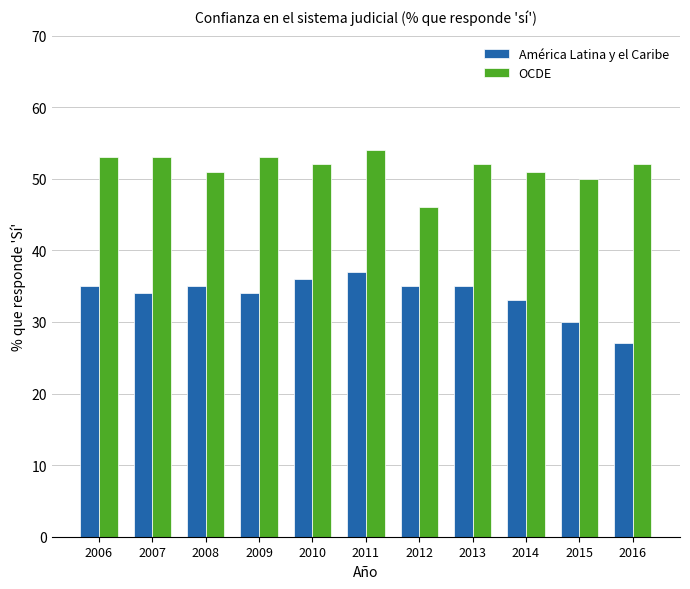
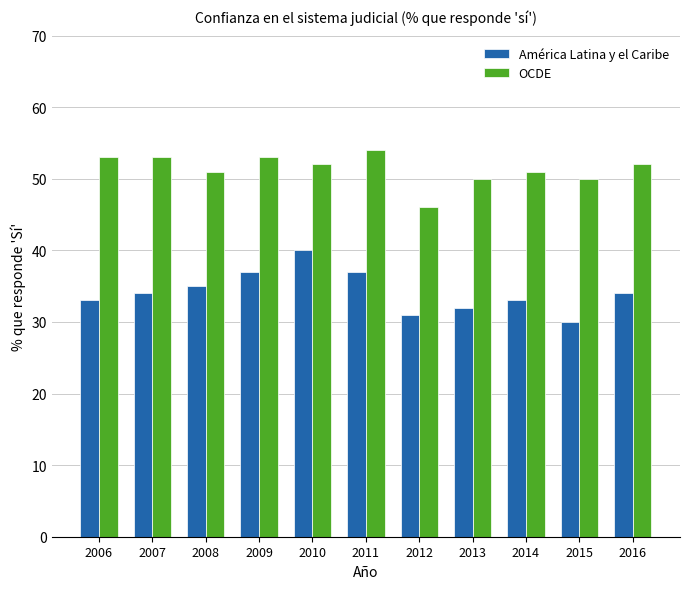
América Latina y el Caribe, 2006: 35 -> 33
América Latina y el Caribe, 2009: 34 -> 37
América Latina y el Caribe, 2010: 36 -> 40
América Latina y el Caribe, 2012: 35 -> 31
América Latina y el Caribe, 2013: 35 -> 32
OCDE, 2013: 52 -> 50
América Latina y el Caribe, 2016: 27 -> 34
